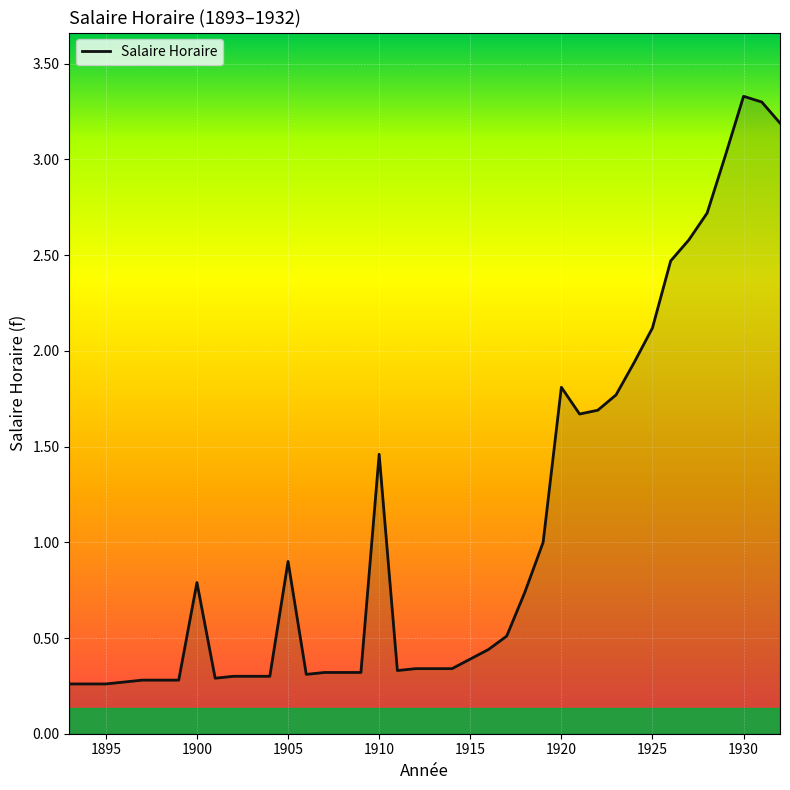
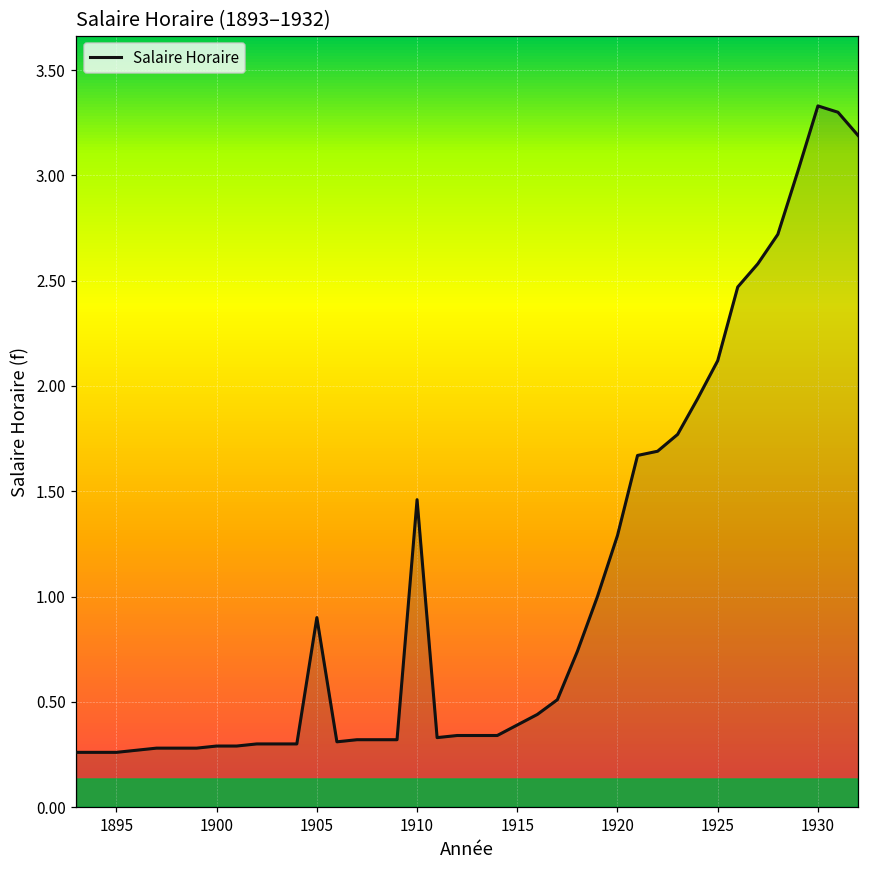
1900: 0.79 -> 0.29
1920: 1.81 -> 1.29
